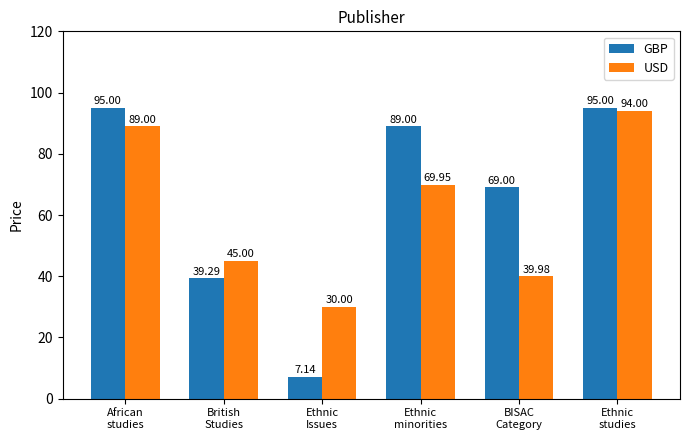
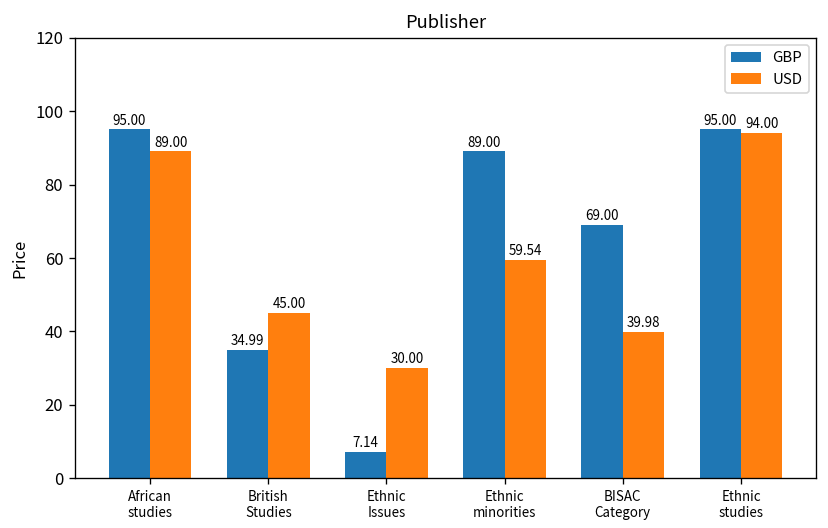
GBP, British Studies: 39.29 -> 34.99
USD, Ethnic minorities: 69.95 -> 59.54
